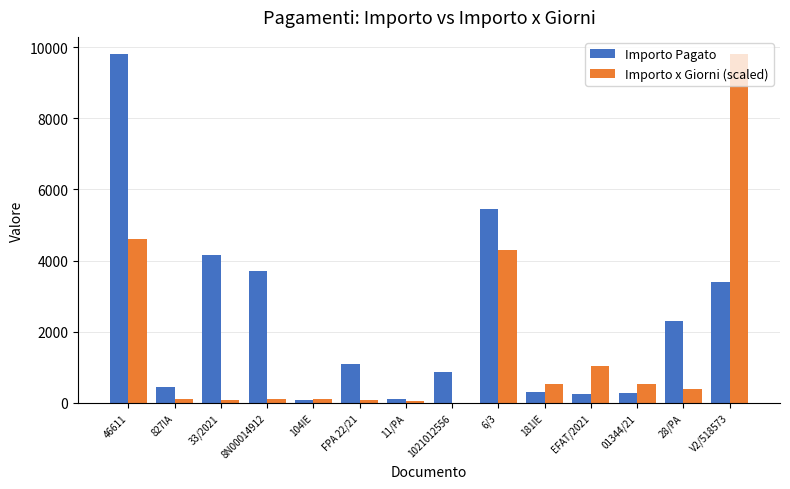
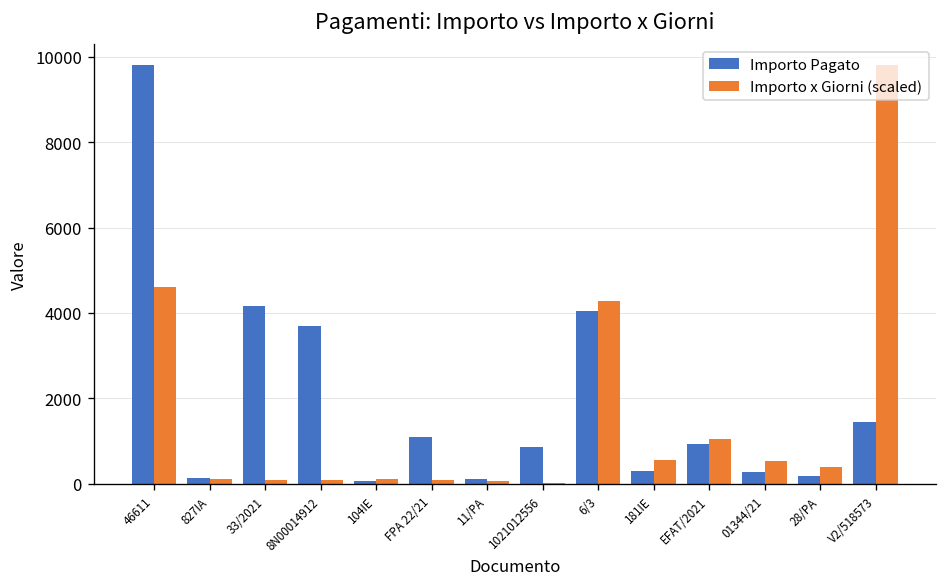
Importo Pagato, 827IA: 400 -> 100
Importo Pagato, 6/3: 5500 -> 4000
Importo Pagato, EFAT/2021: 300 -> 900
Importo Pagato, 28/PA: 2300 -> 200
Importo Pagato, V2/518573: 3400 -> 1400
